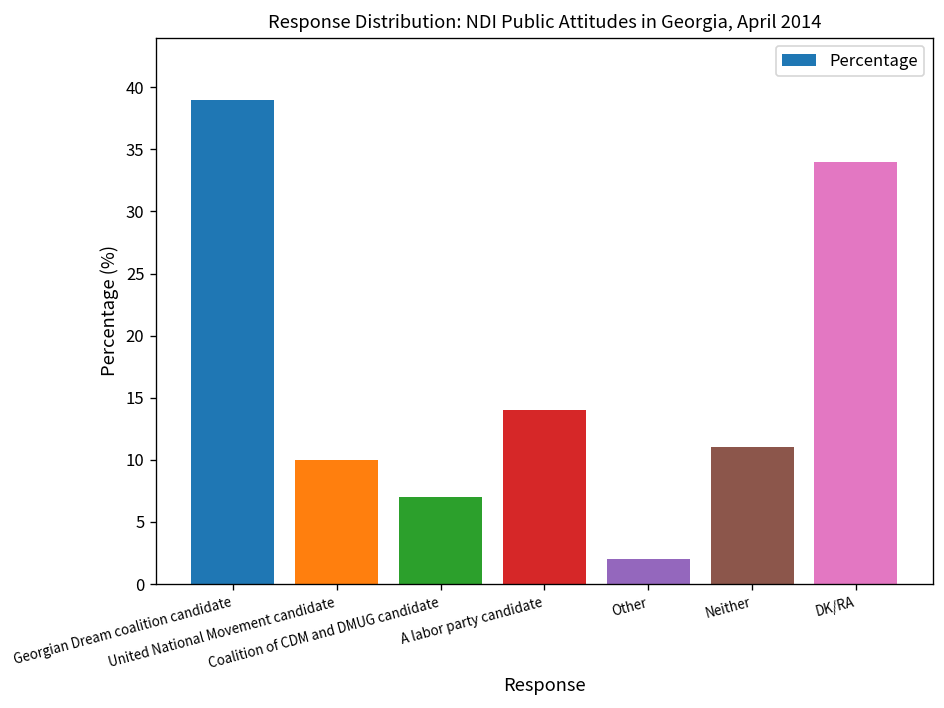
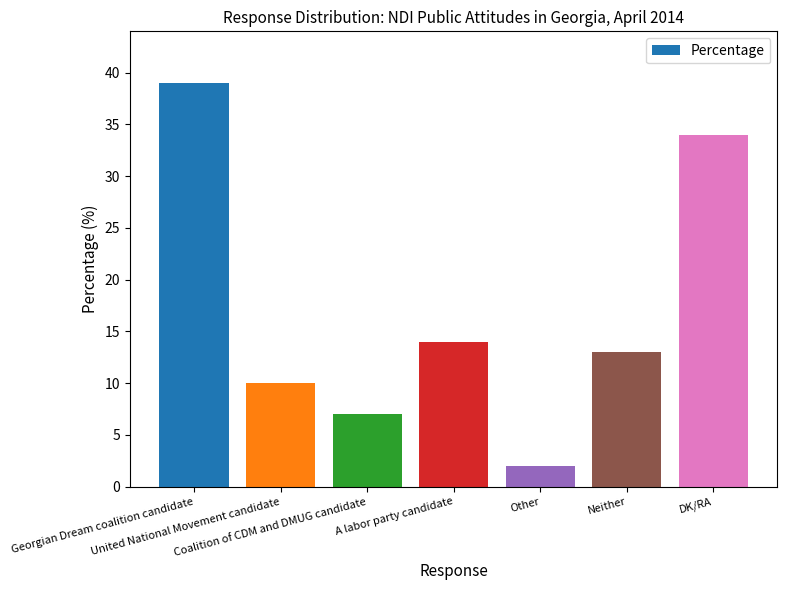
Neither: 11 -> 13
